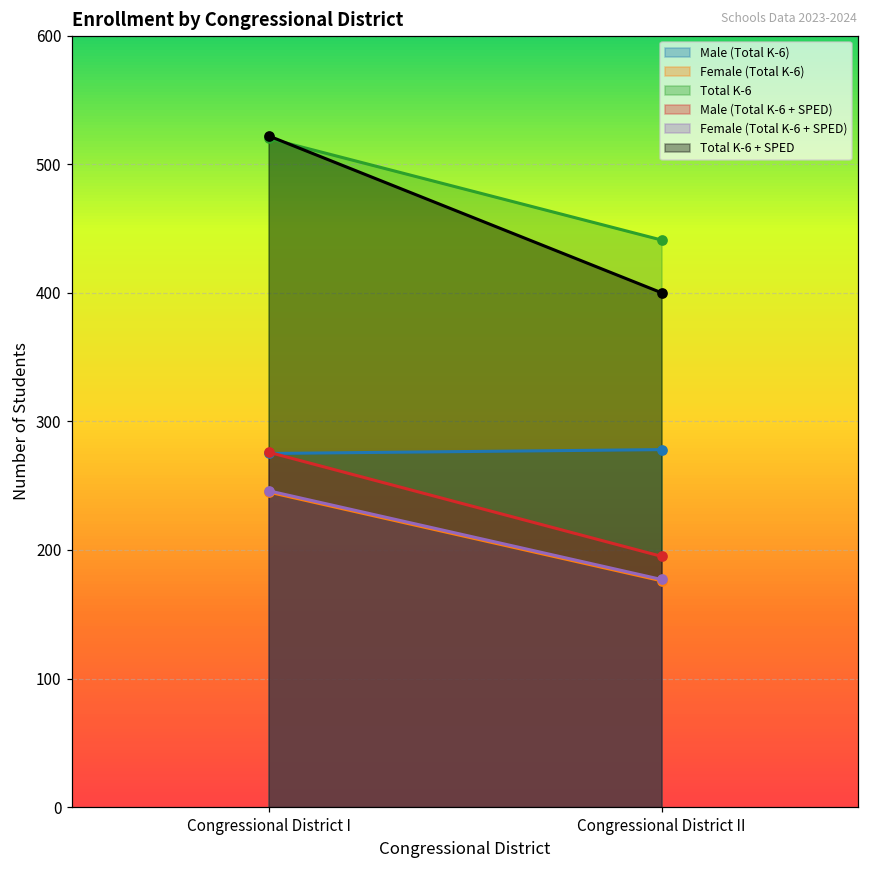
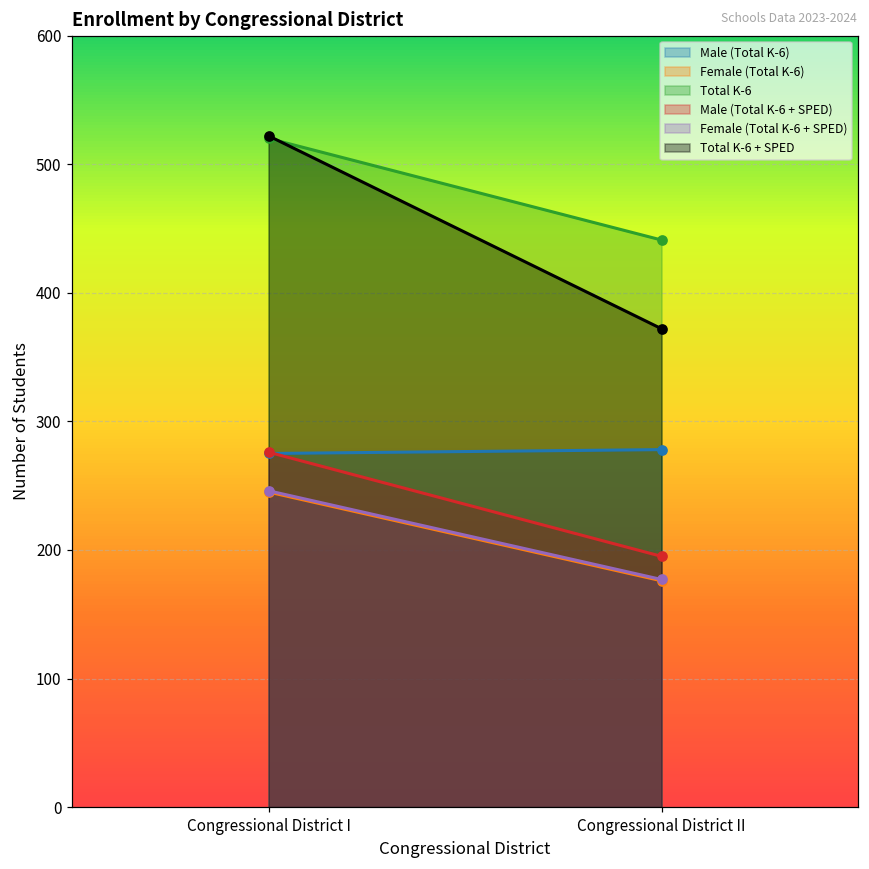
Total K-6 + SPED, Congressional District II: 400 -> 372
